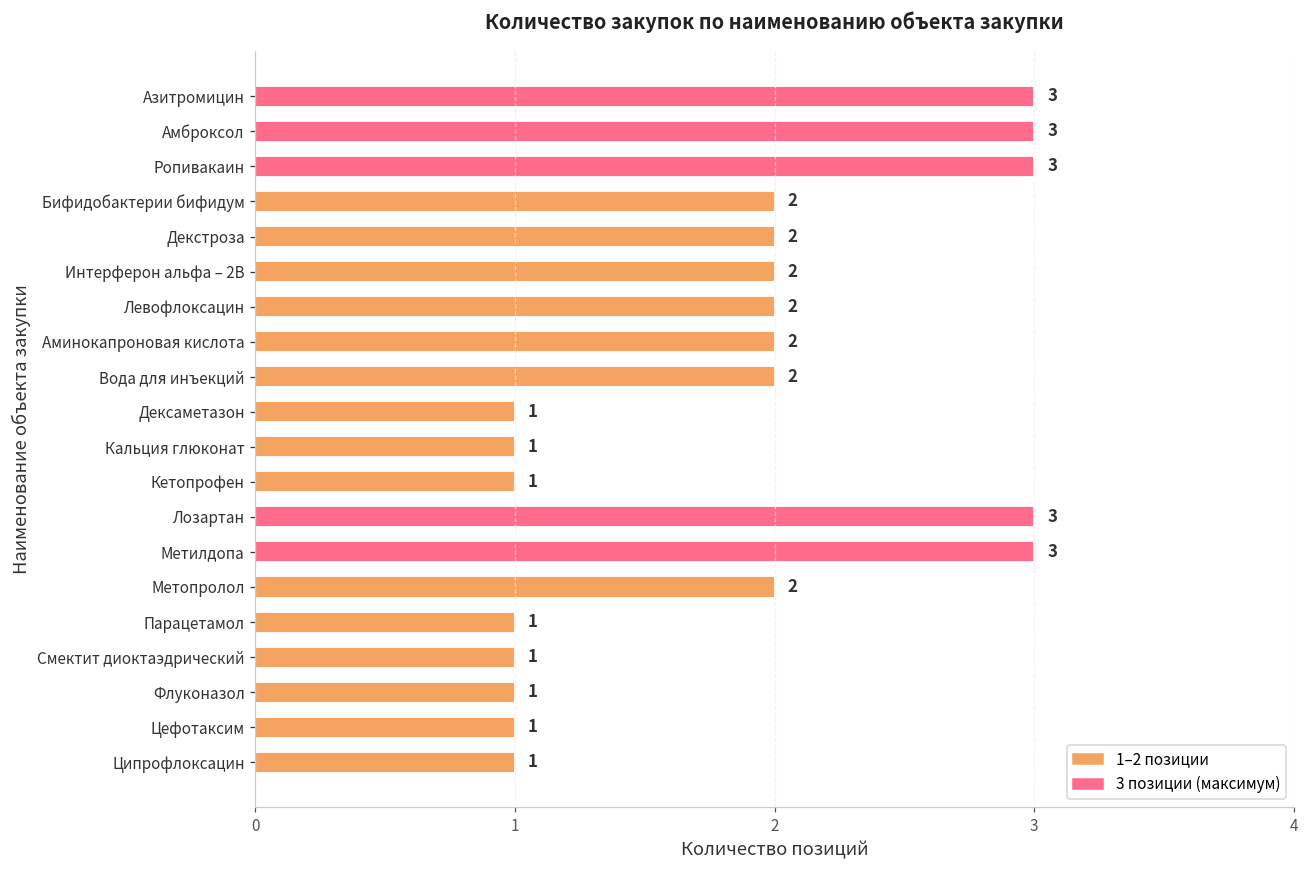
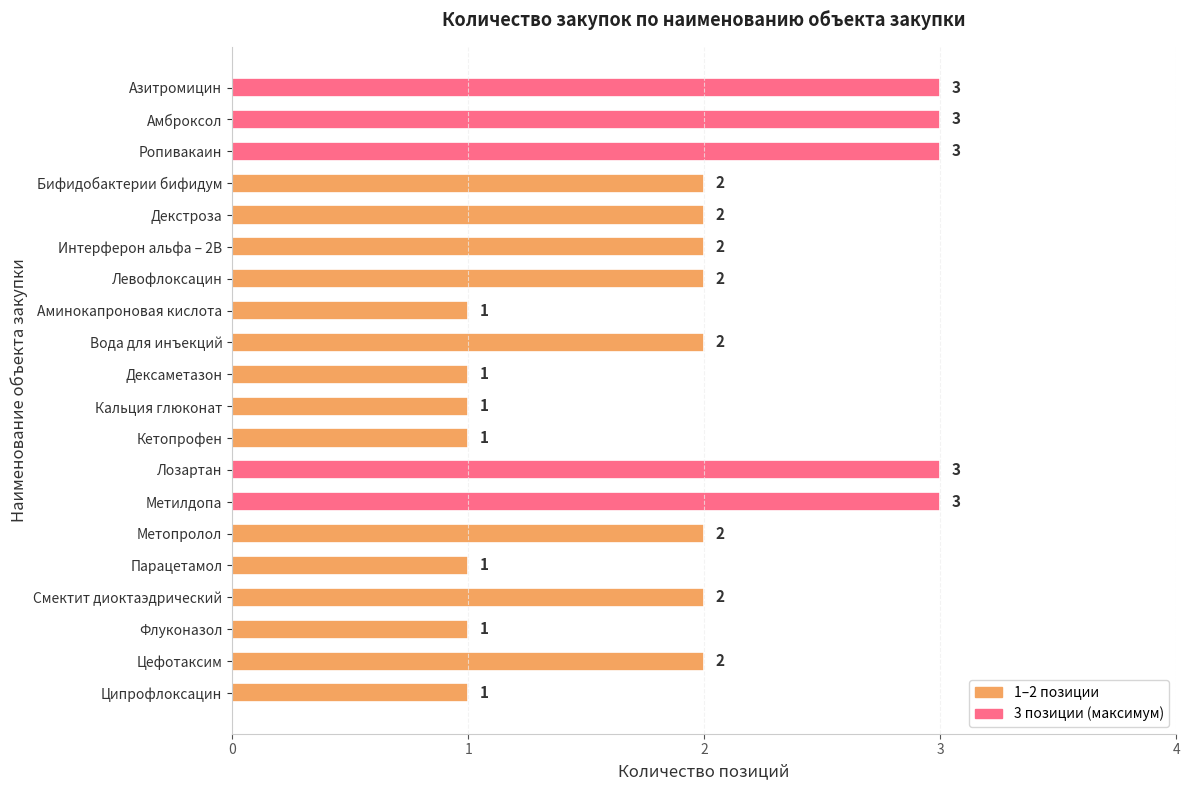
Аминокапроновая кислота: 2 -> 1
Смектит диоктаэдрический: 1 -> 2
Цефотаксим: 1 -> 2
